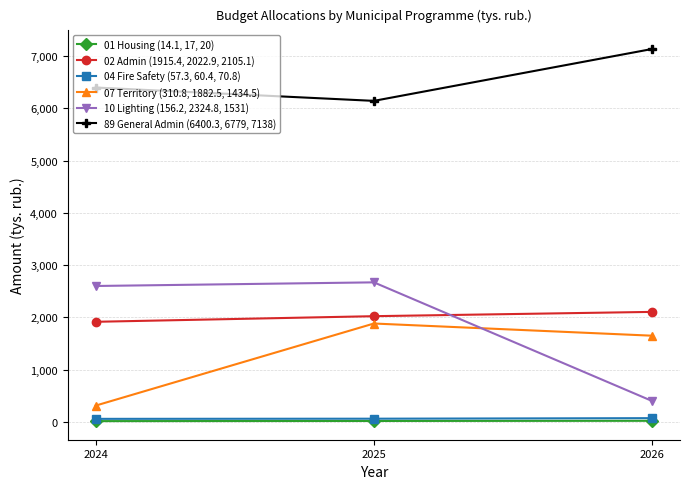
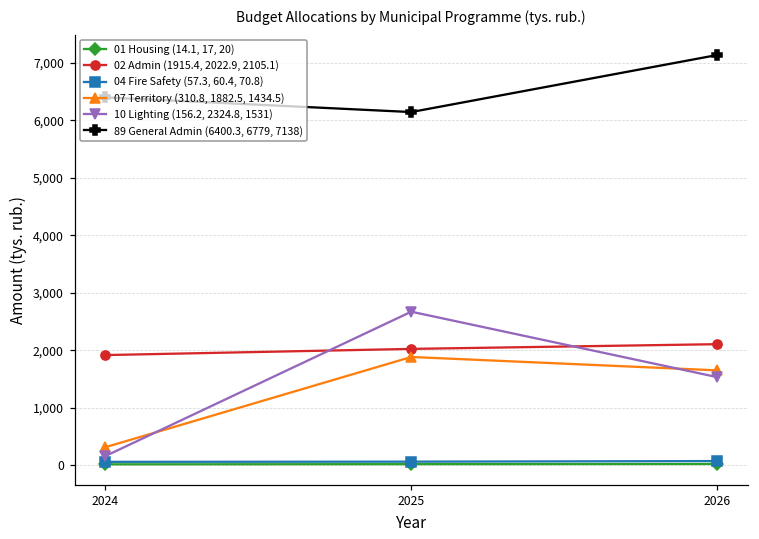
10 Lighting (156.2, 2324.8, 1531), 2024: 2,600 -> 200
10 Lighting (156.2, 2324.8, 1531), 2026: 400 -> 1,500
